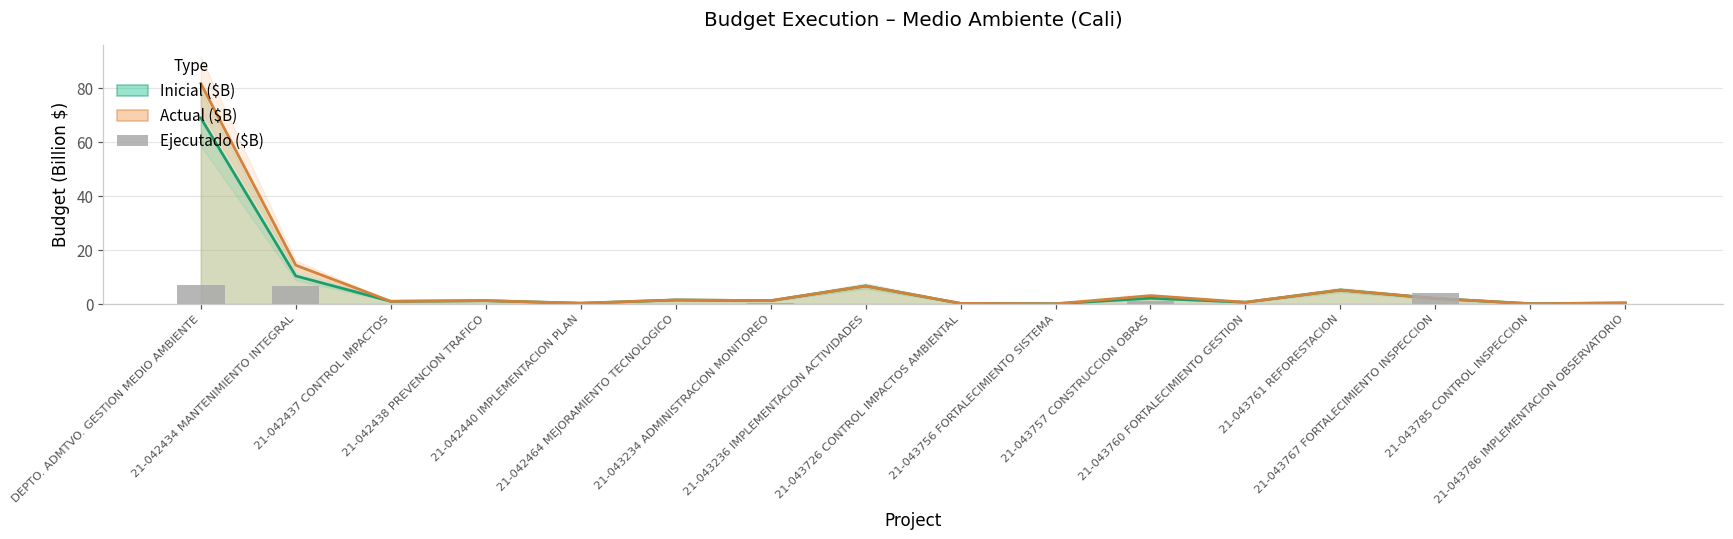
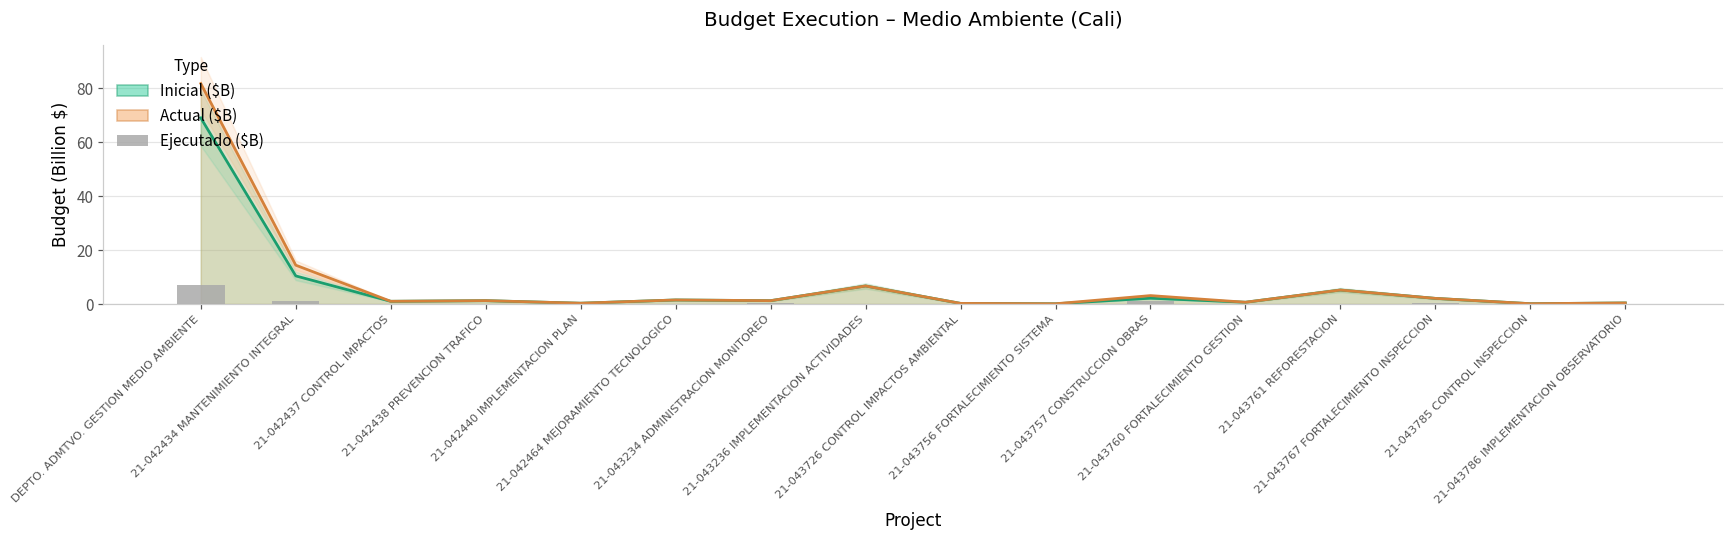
Ejecutado ($B), 21-042434 MANTENIMIENTO INTEGRAL: 7 -> 1
Ejecutado ($B), 21-043767 FORTALECIMIENTO INSPECCION: 4 -> 0
